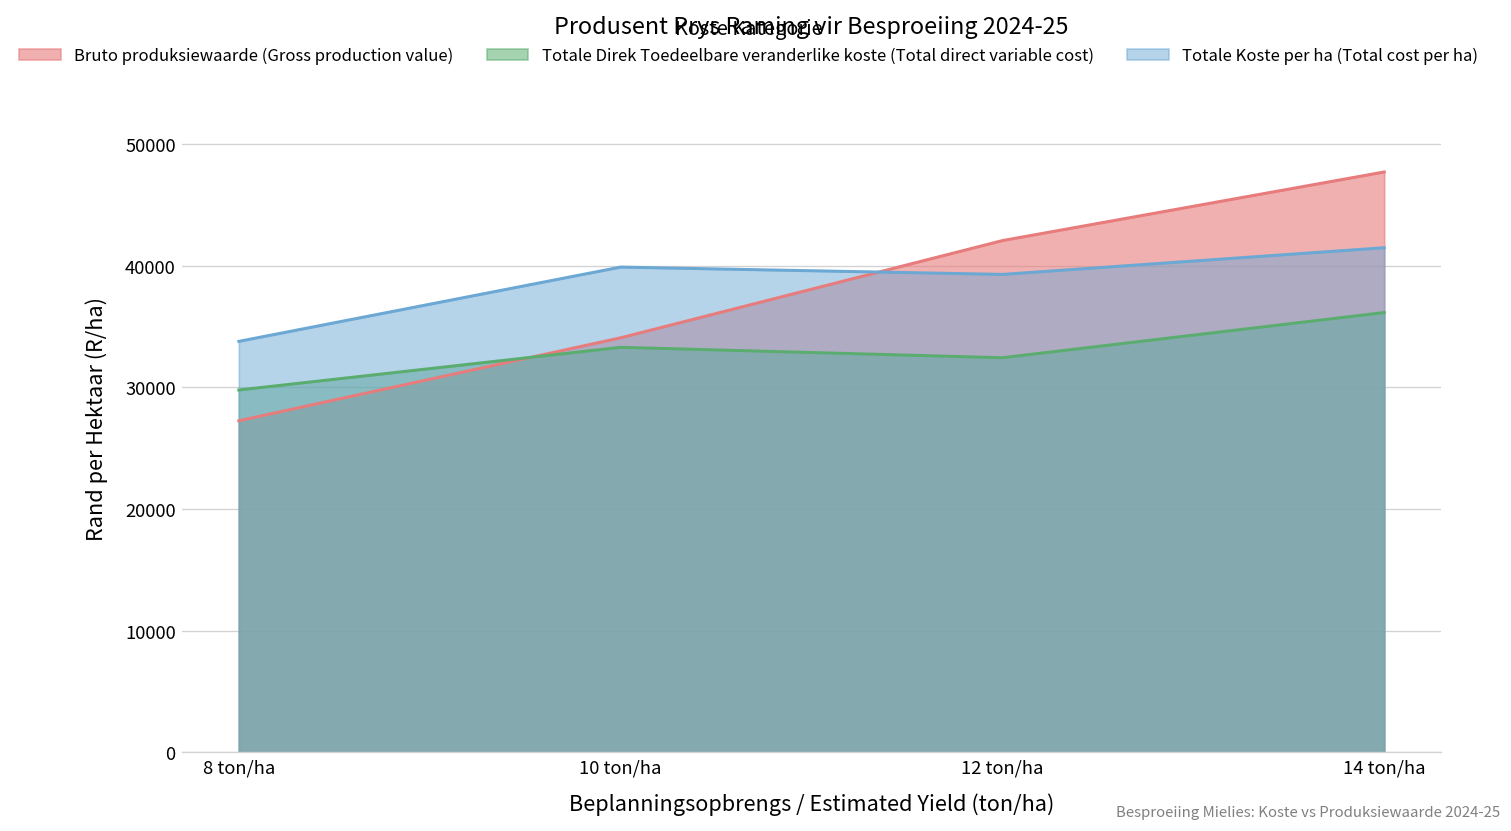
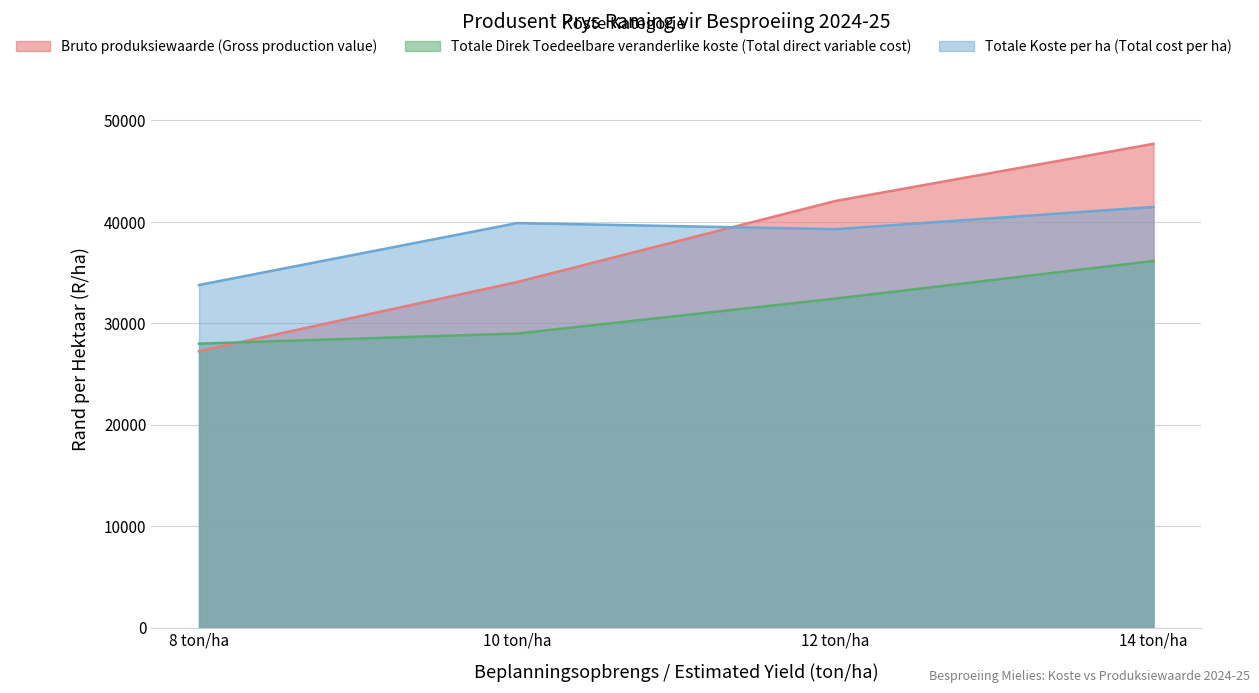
Totale Direk Toedeelbare veranderlike koste (Total direct variable cost), 8 ton/ha: 29800 -> 28000
Totale Direk Toedeelbare veranderlike koste (Total direct variable cost), 10 ton/ha: 33300 -> 29000
